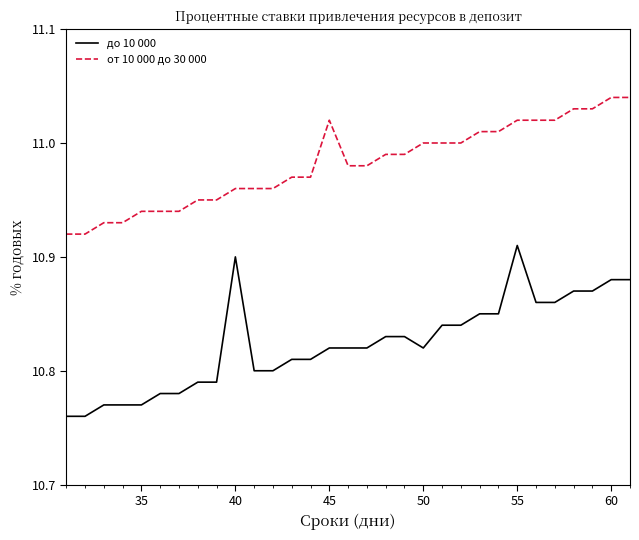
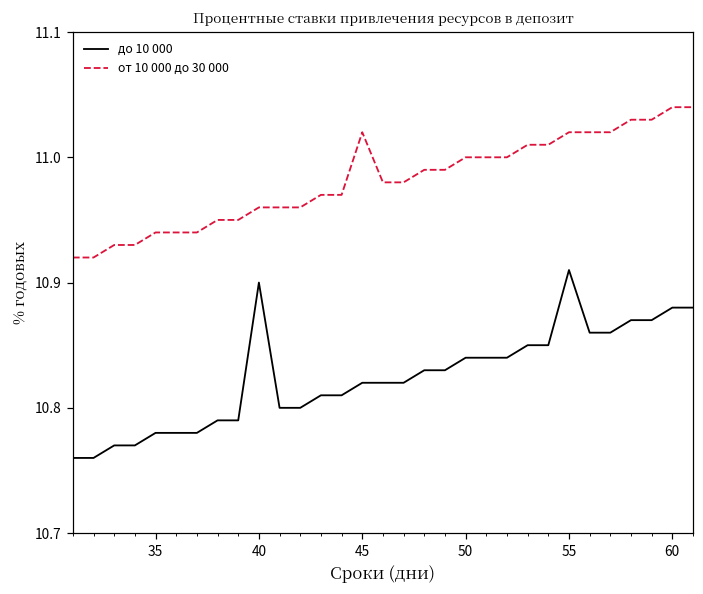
до 10 000, 35: 10.77 -> 10.78
до 10 000, 50: 10.82 -> 10.84
